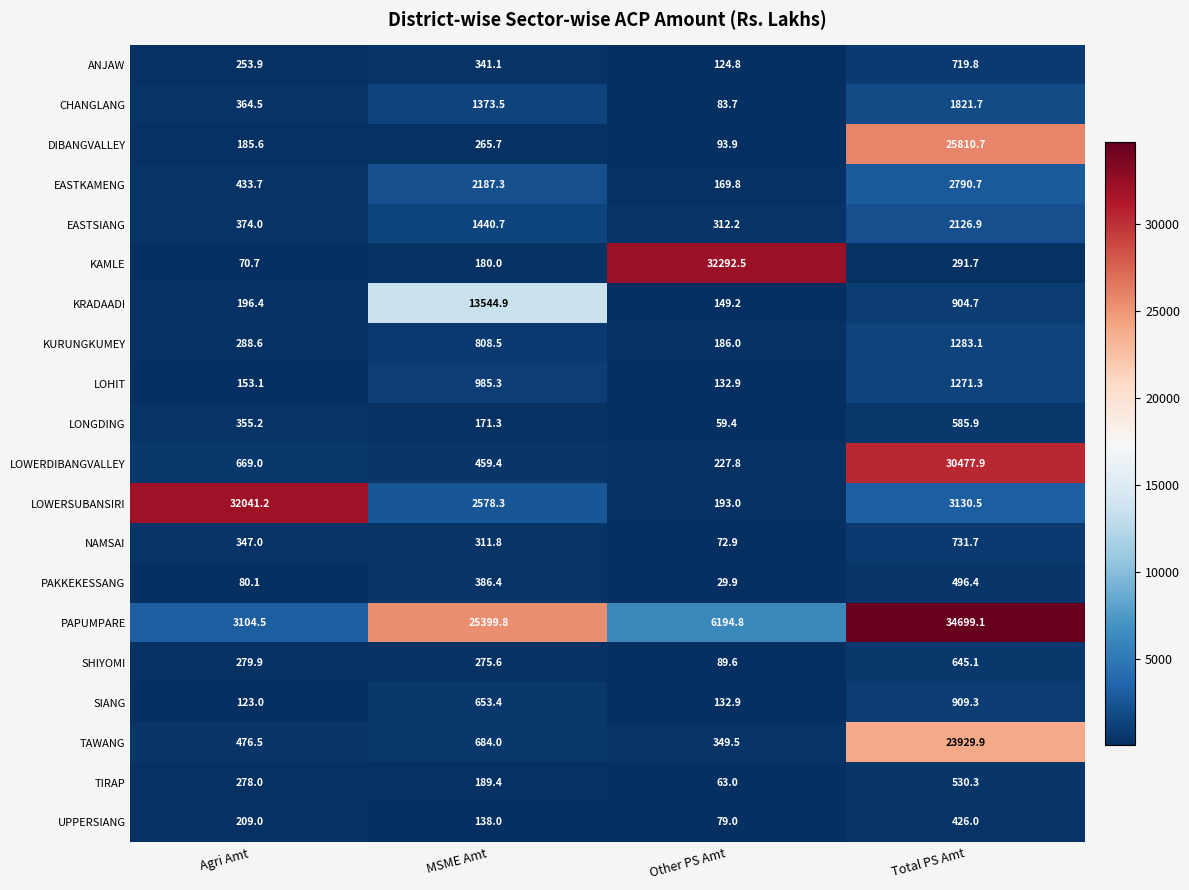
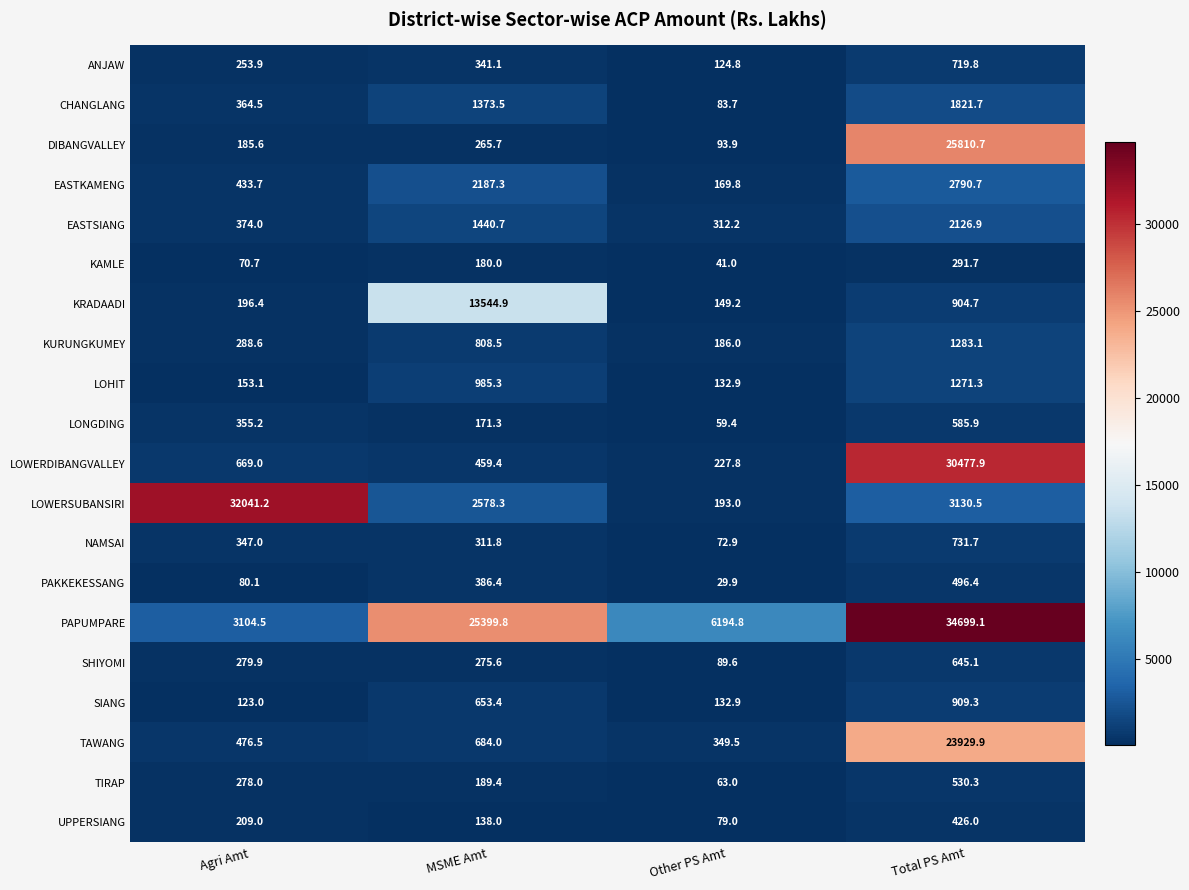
KAMLE, Other PS Amt: 32292.5 -> 41.0
